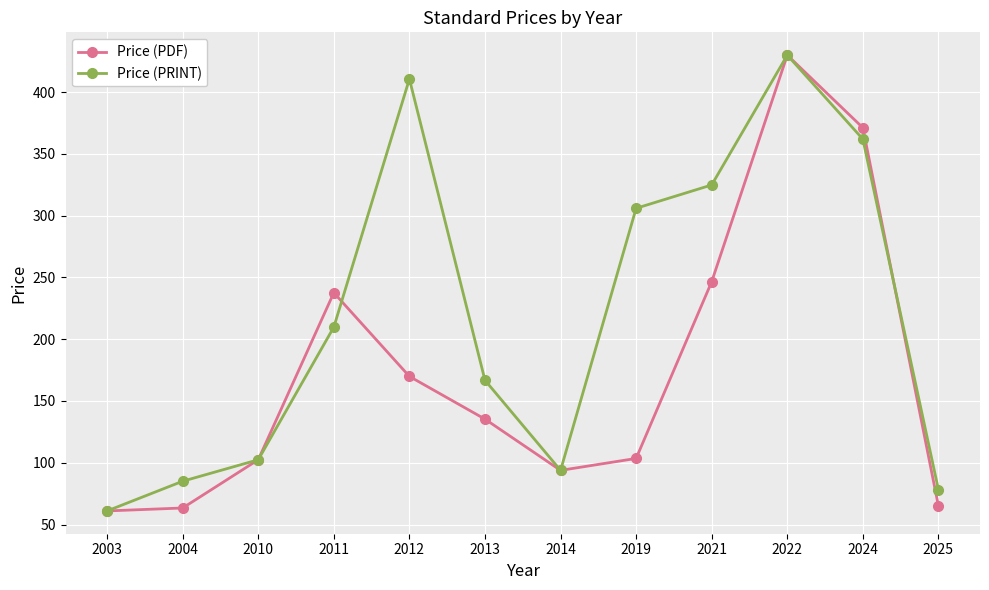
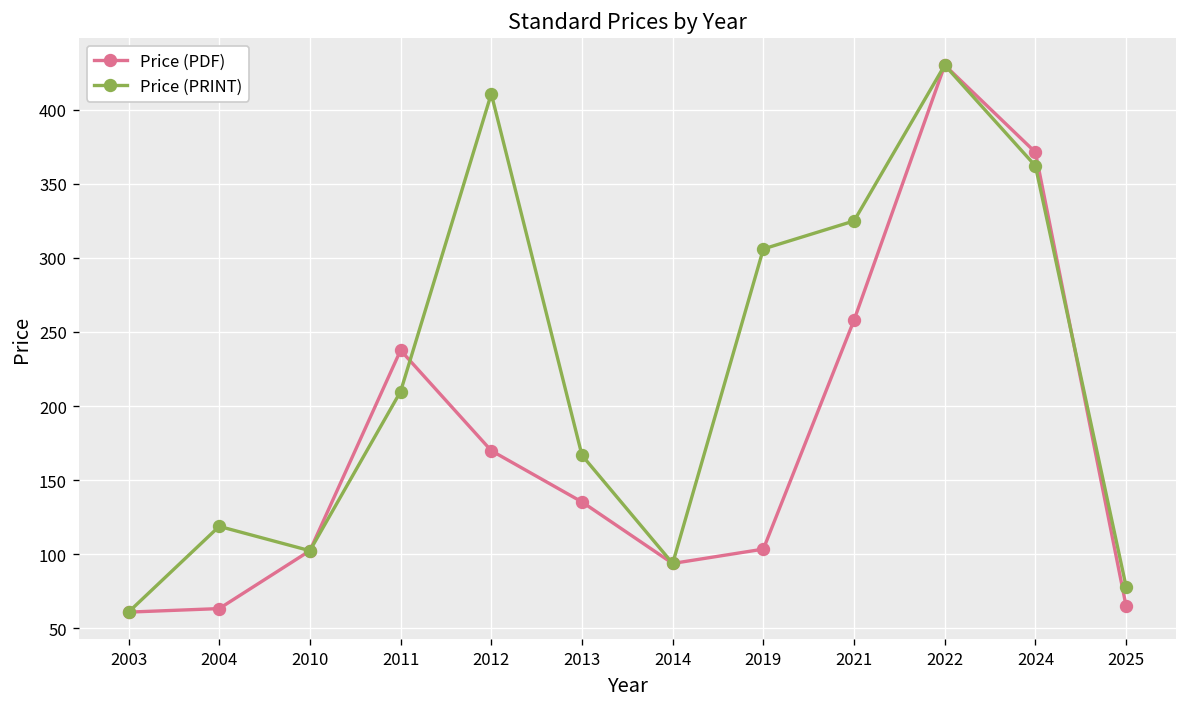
Price (PRINT), 2004: 85 -> 119
Price (PDF), 2021: 247 -> 258
